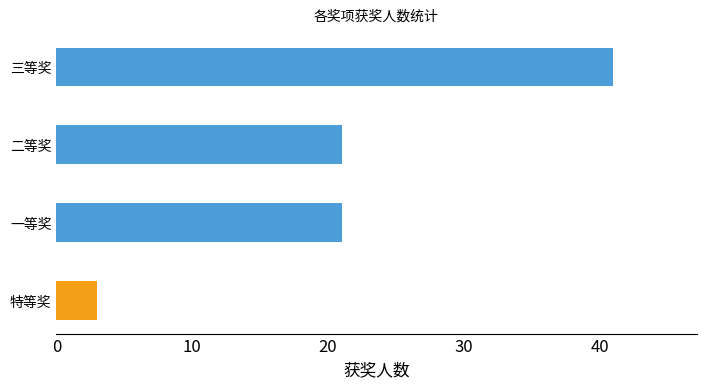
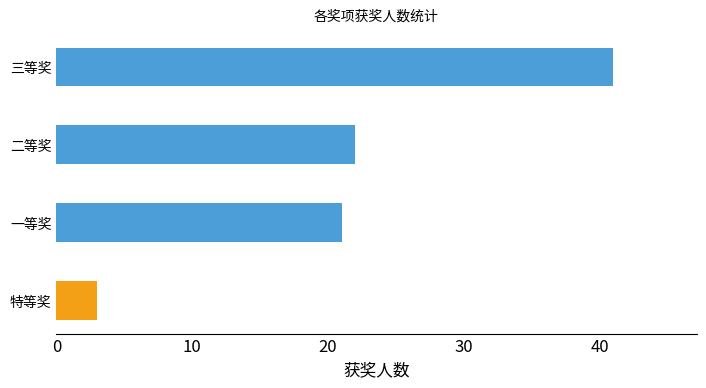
二等奖: 21 -> 22
